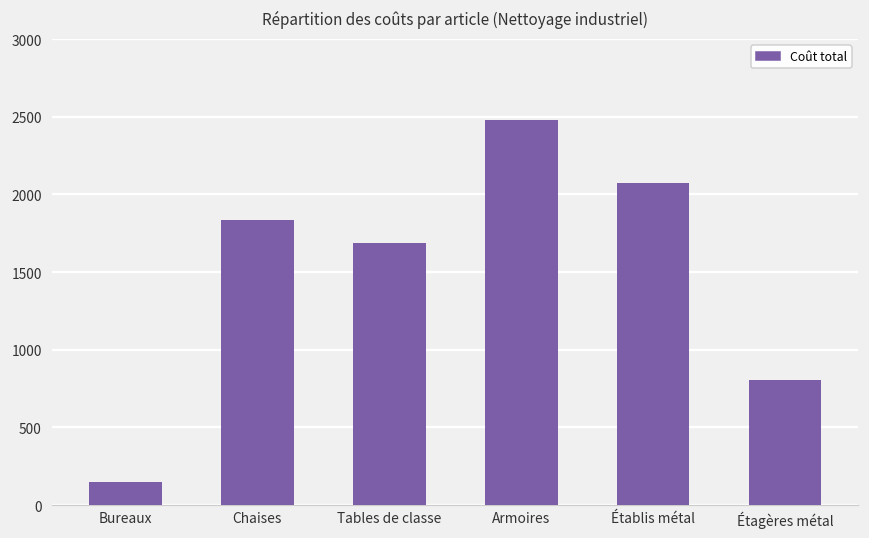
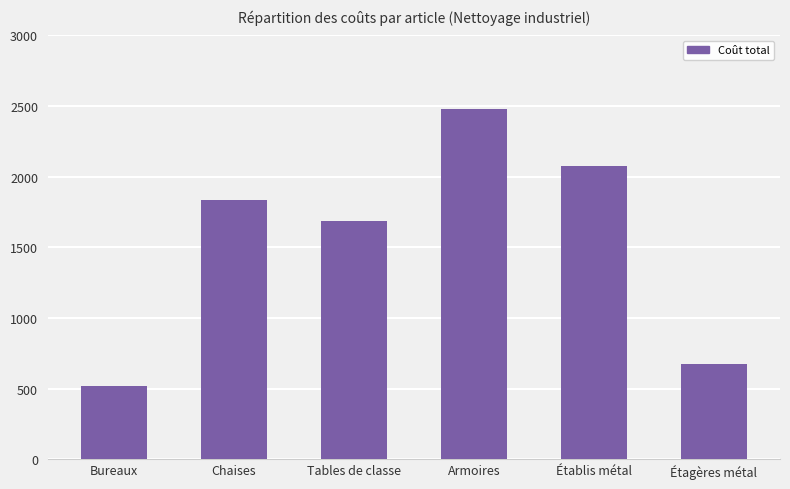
Bureaux: 150 -> 520
Étagères métal: 800 -> 680
